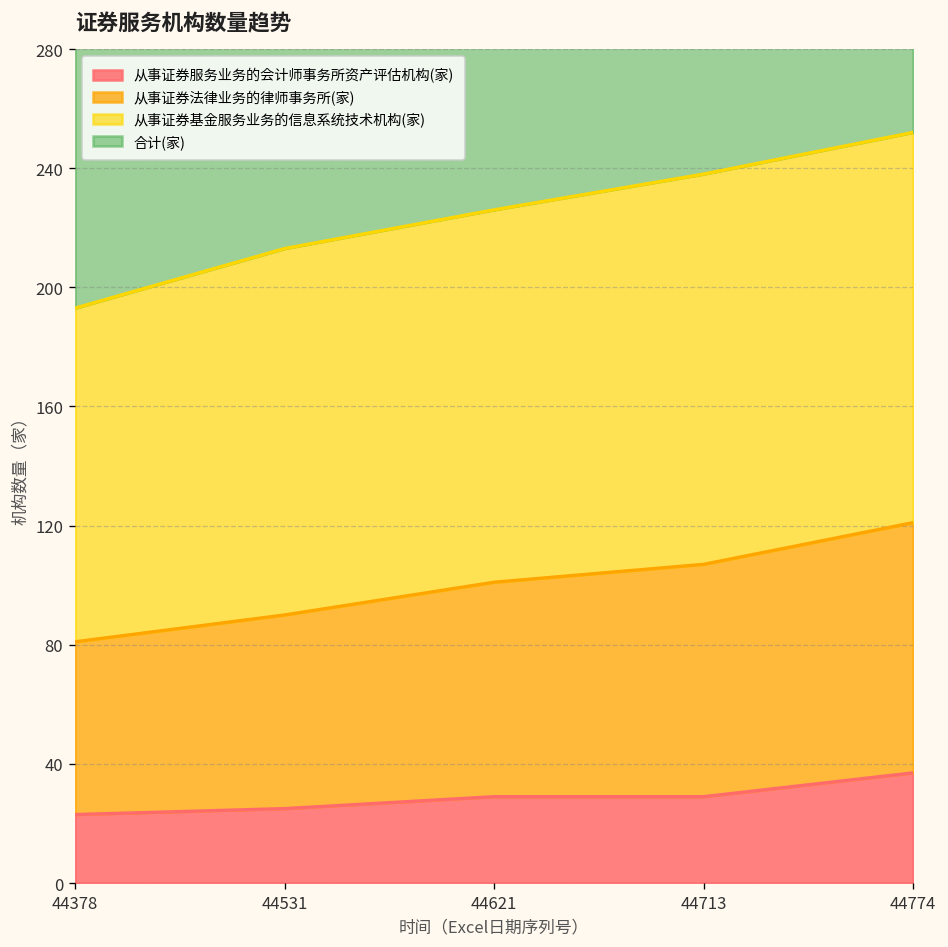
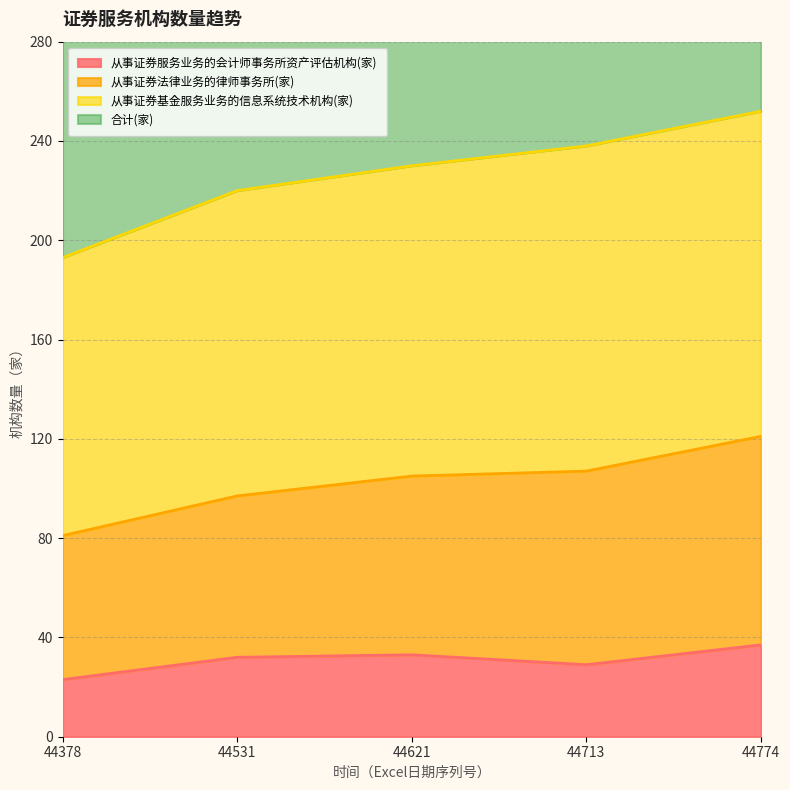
从事证券服务业务的会计师事务所资产评估机构(家), 44531: 25 -> 32
从事证券服务业务的会计师事务所资产评估机构(家), 44621: 29 -> 33
